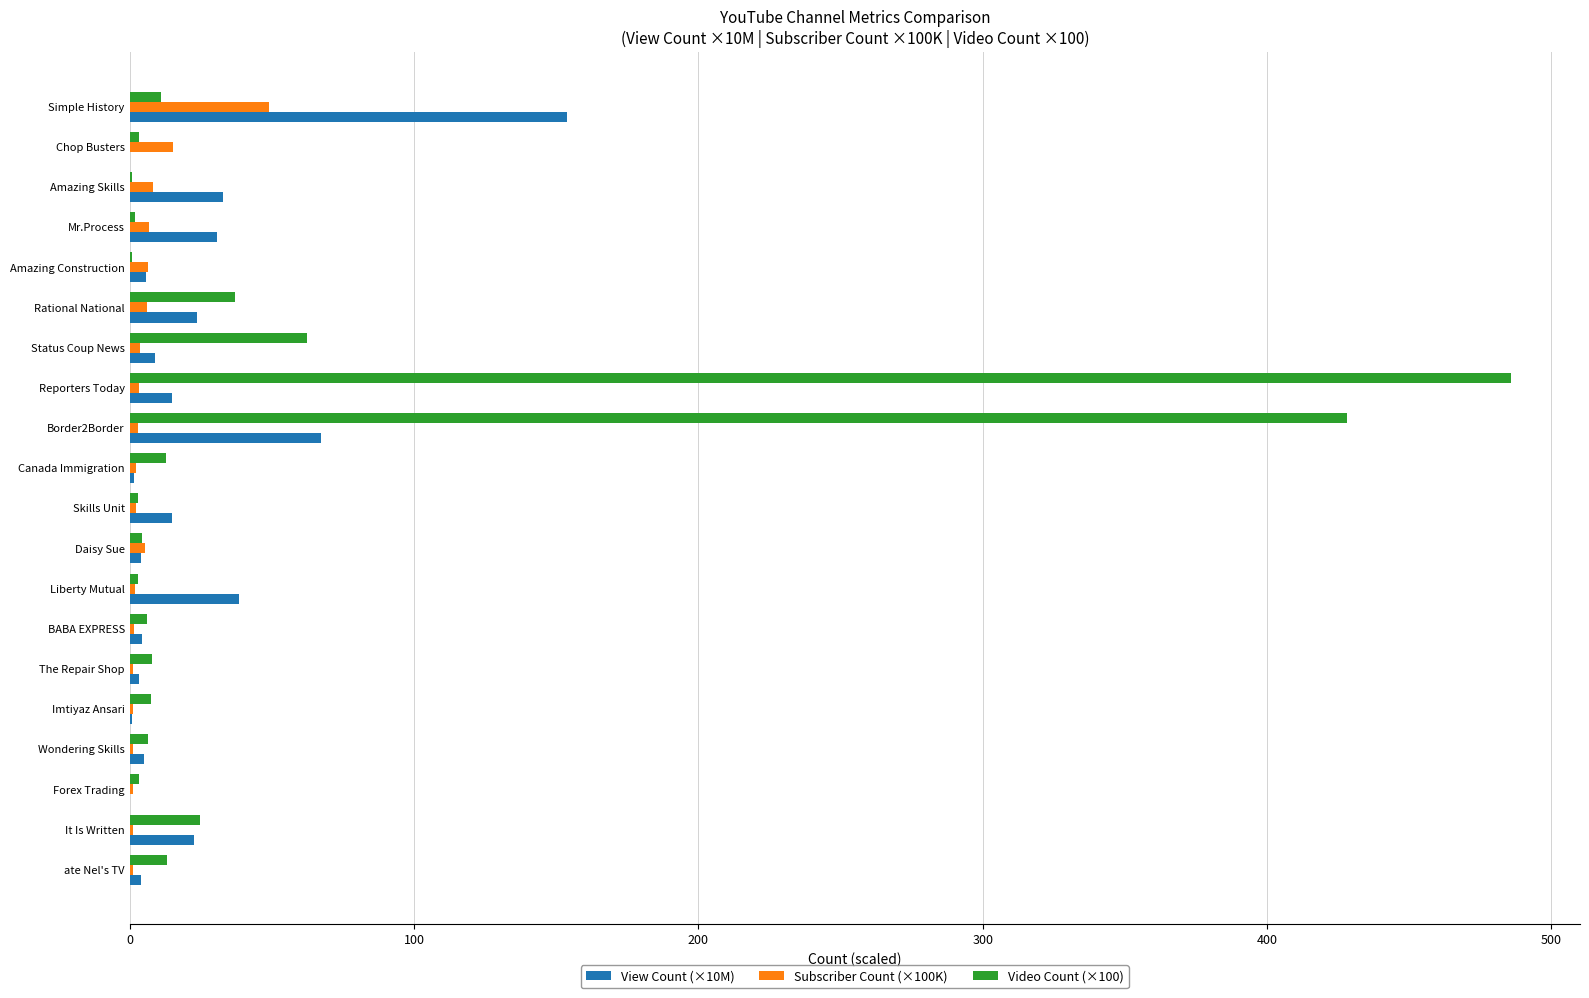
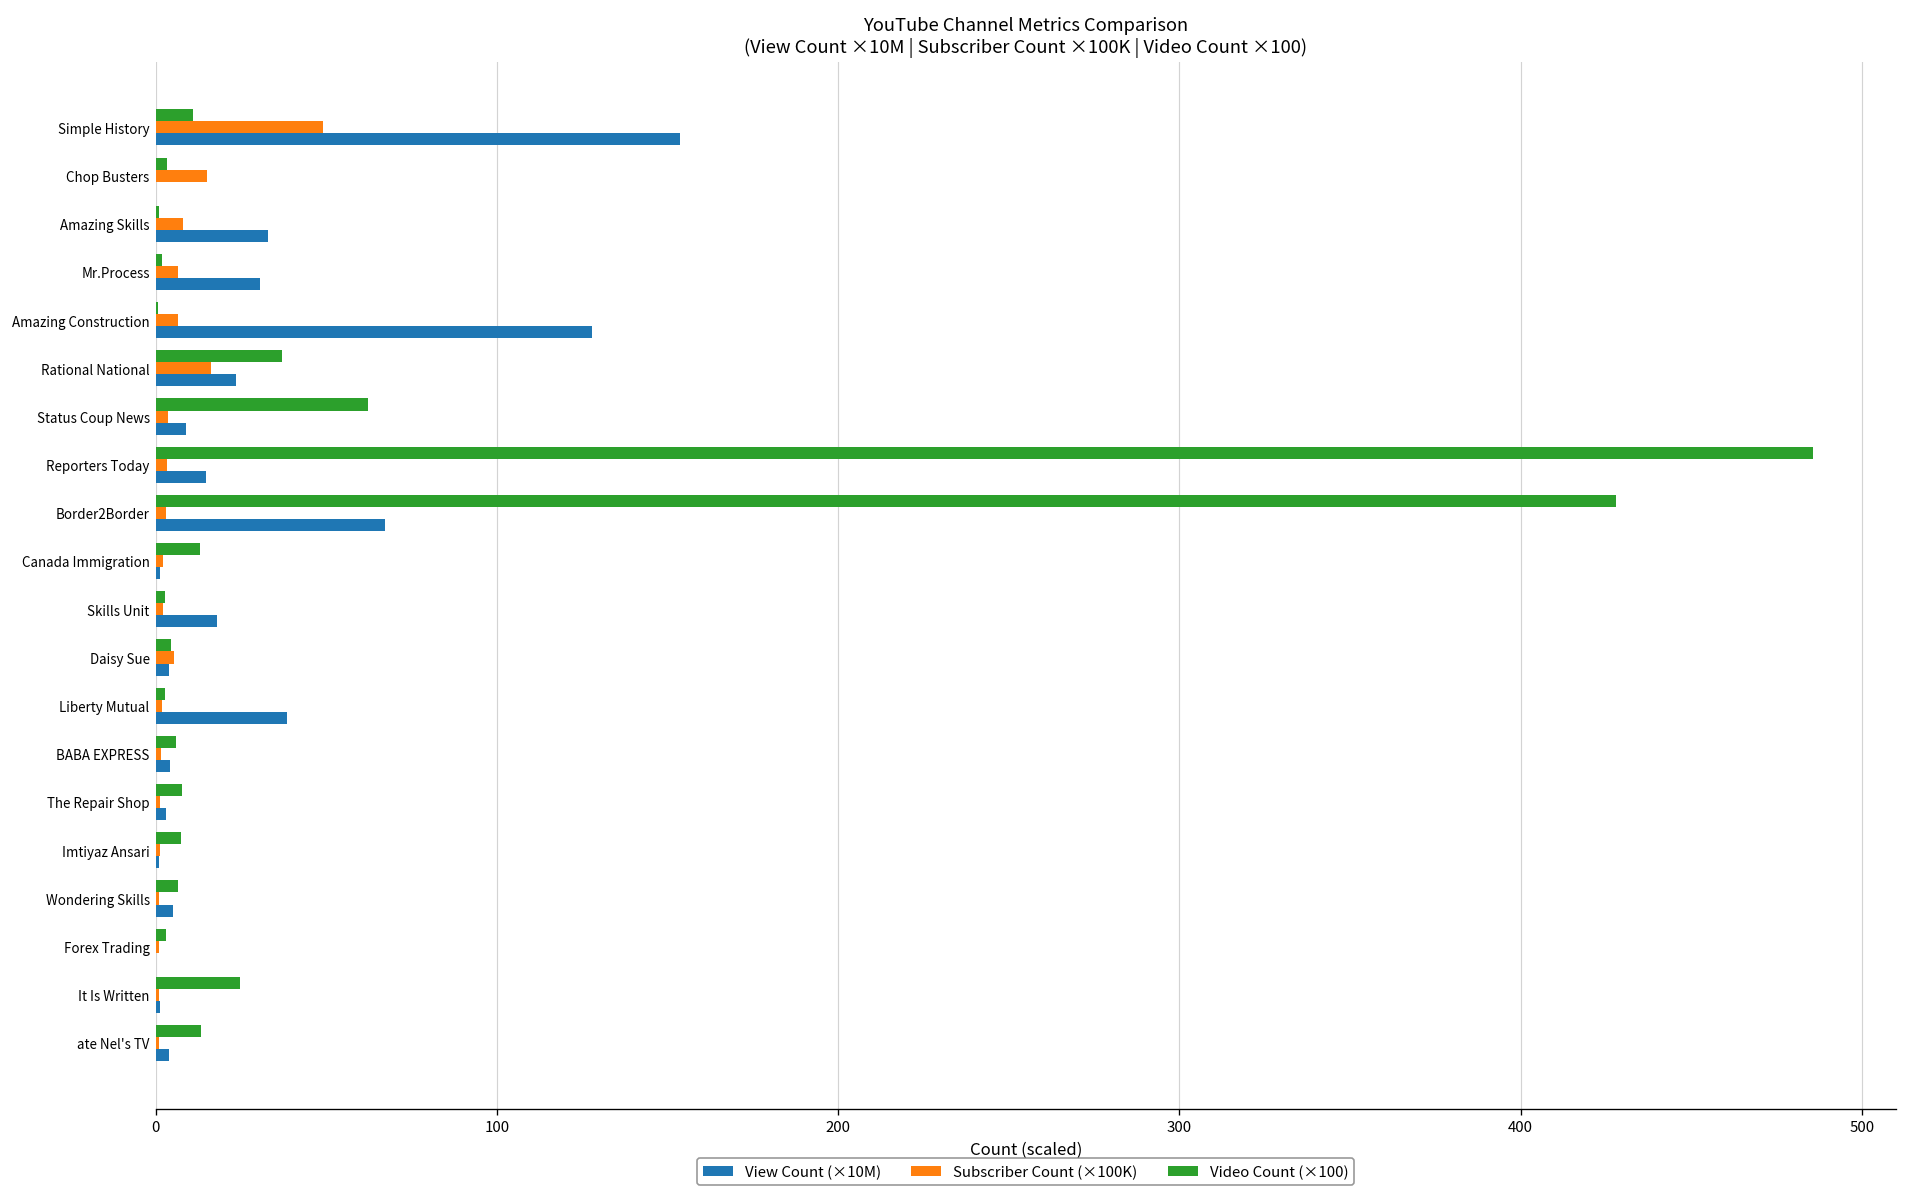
View Count (×10M), Amazing Construction: 6 -> 128
Subscriber Count (×100K), Rational National: 6 -> 16
View Count (×10M), Skills Unit: 15 -> 18
View Count (×10M), It Is Written: 23 -> 1
